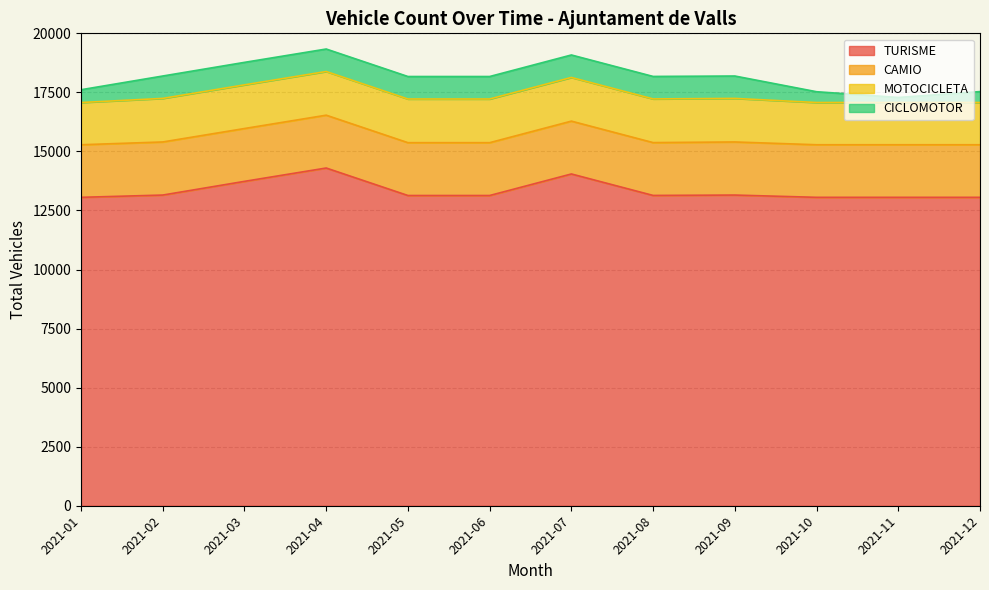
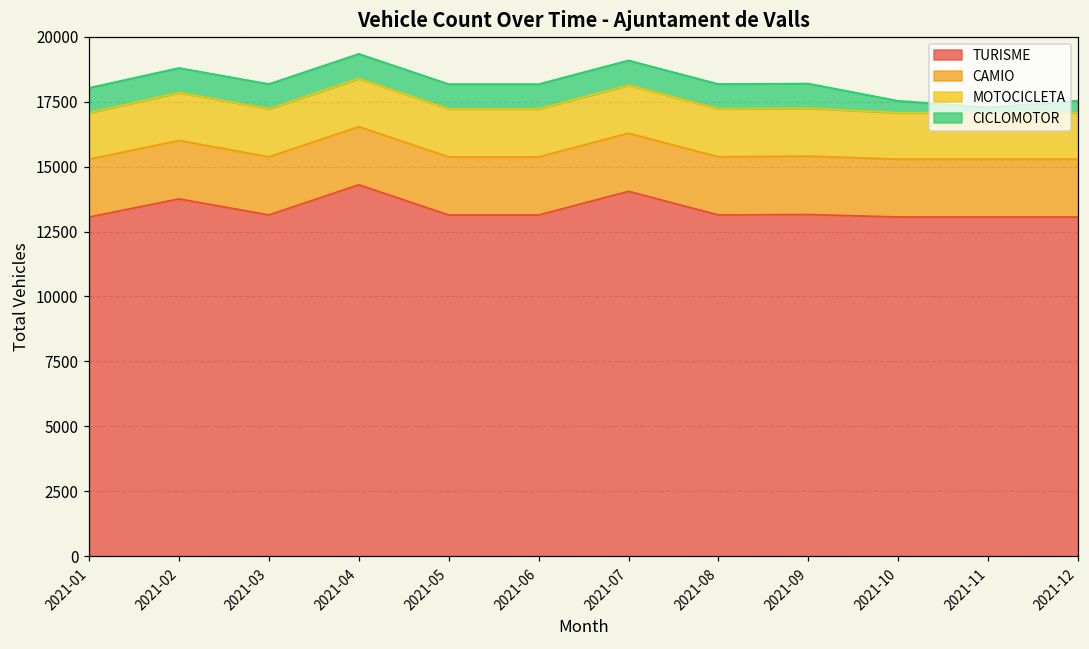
CICLOMOTOR, 2021-01: 500 -> 1000
TURISME, 2021-02: 13200 -> 13800
TURISME, 2021-03: 13700 -> 13100
